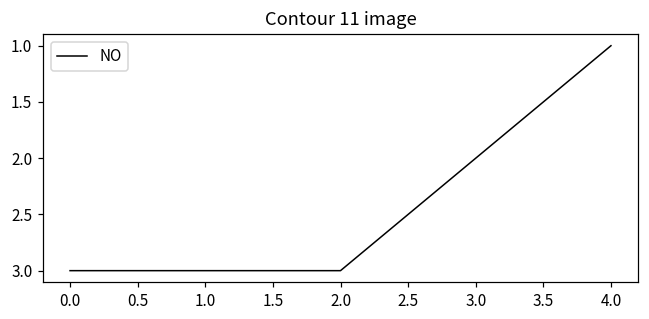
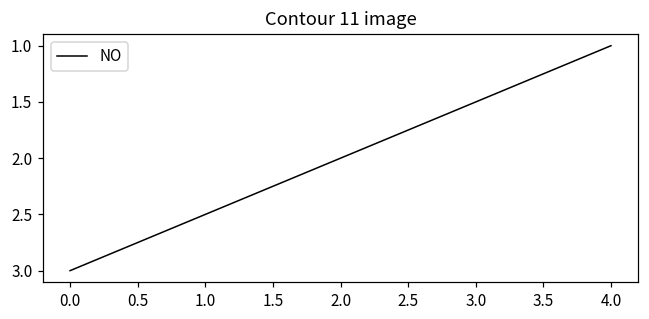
2.0: 3 -> 2
